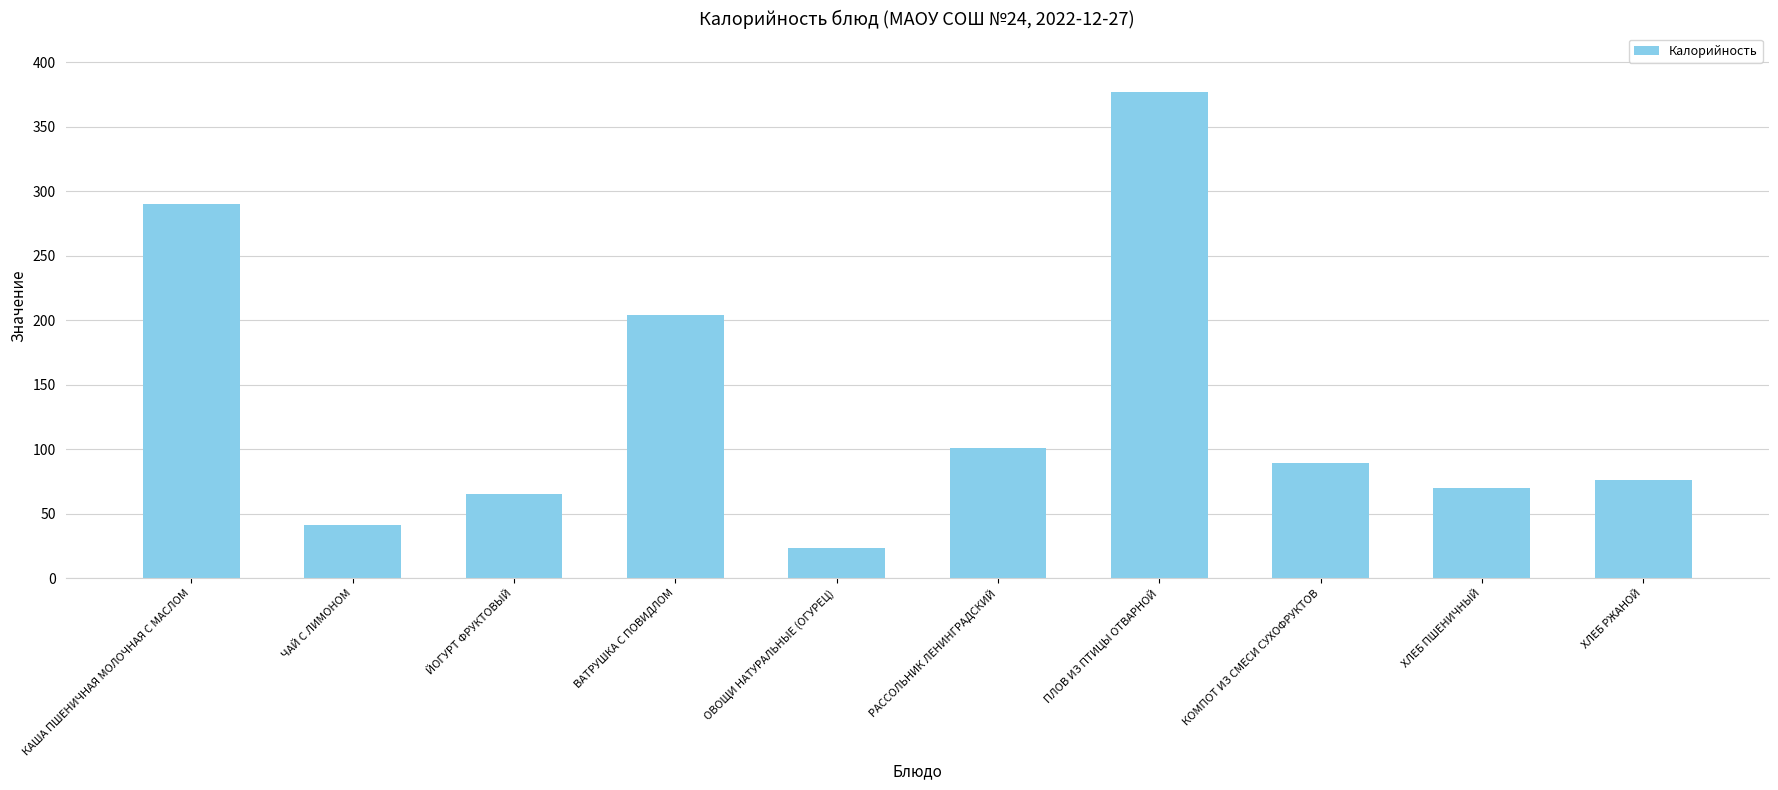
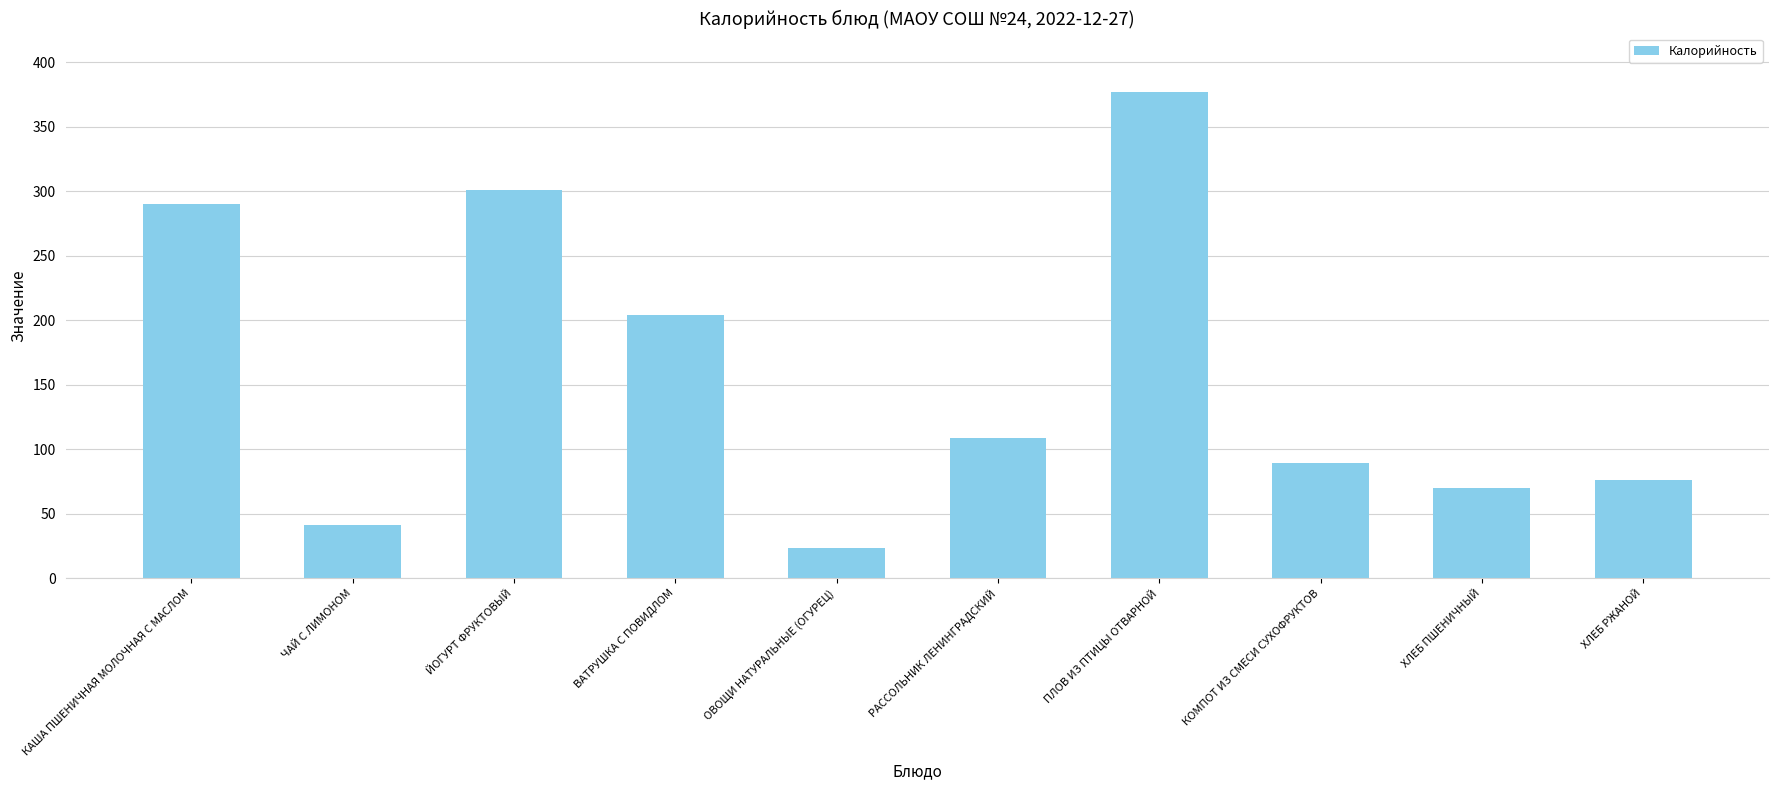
ЙОГУРТ ФРУКТОВЫЙ: 65 -> 301
РАССОЛЬНИК ЛЕНИНГРАДСКИЙ: 101 -> 109
